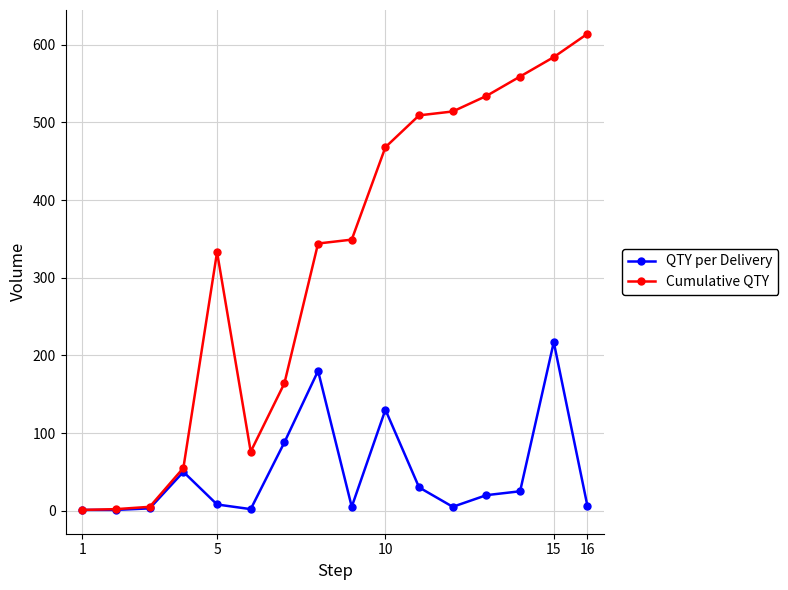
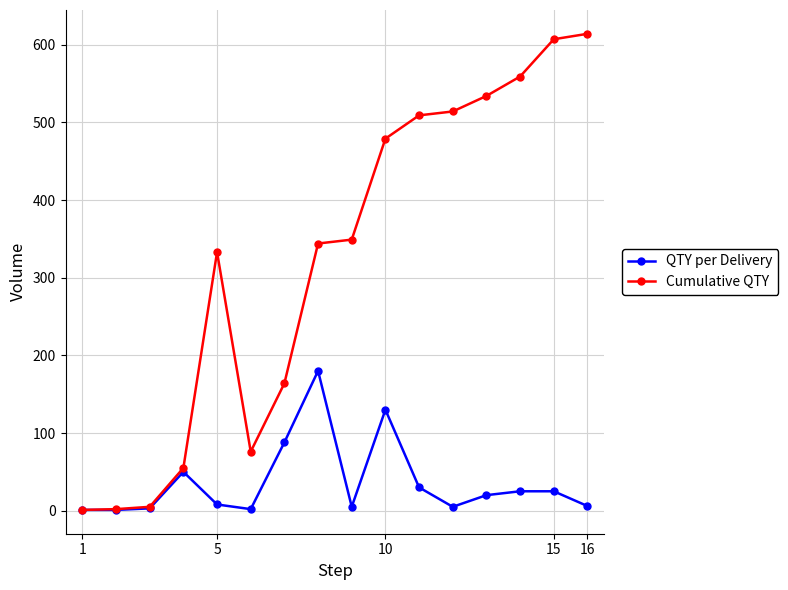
Cumulative QTY, 10: 470 -> 480
QTY per Delivery, 15: 220 -> 30
Cumulative QTY, 15: 580 -> 610
